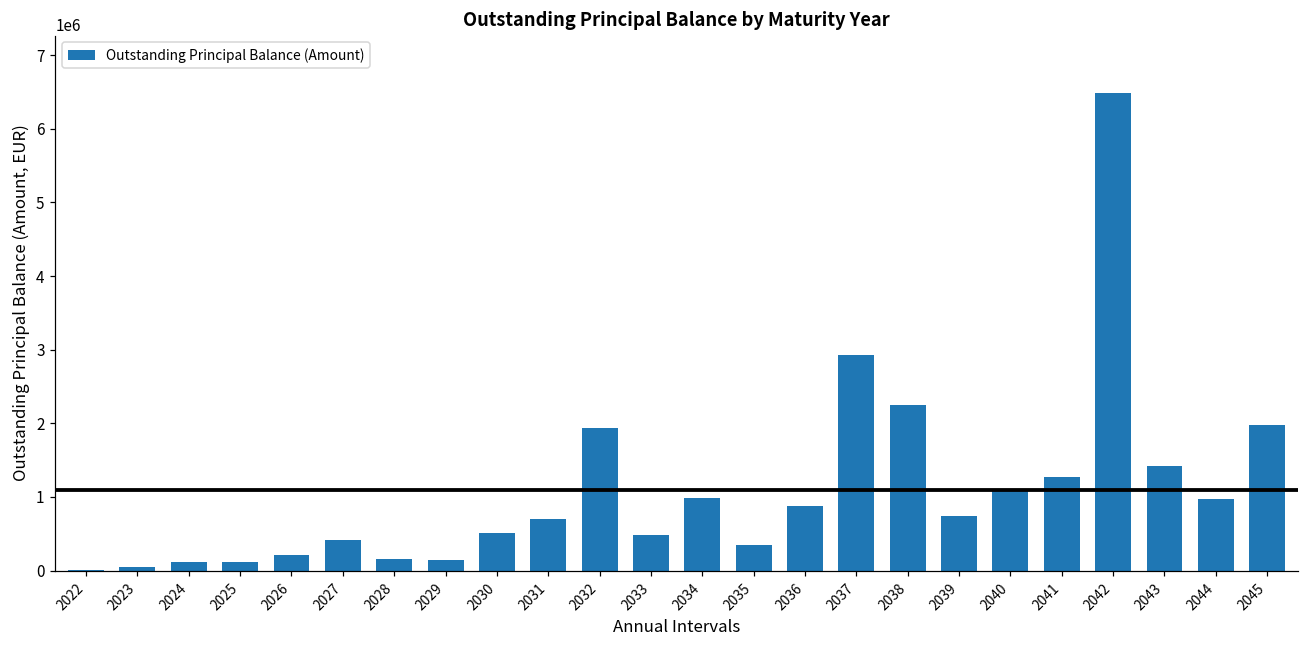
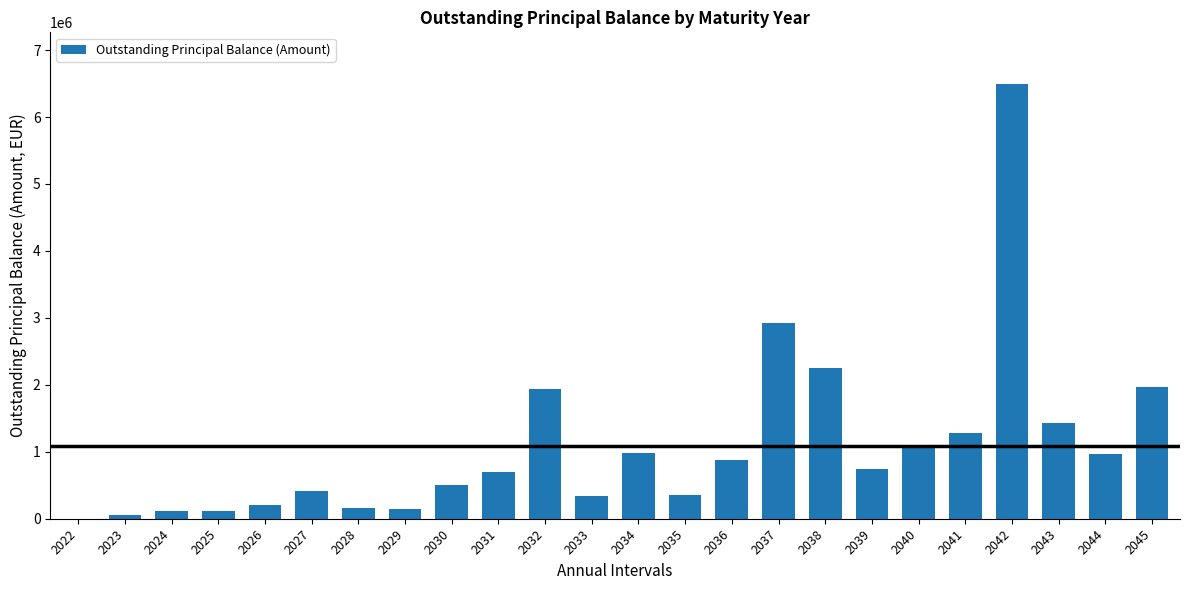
2033: 500000 -> 300000
